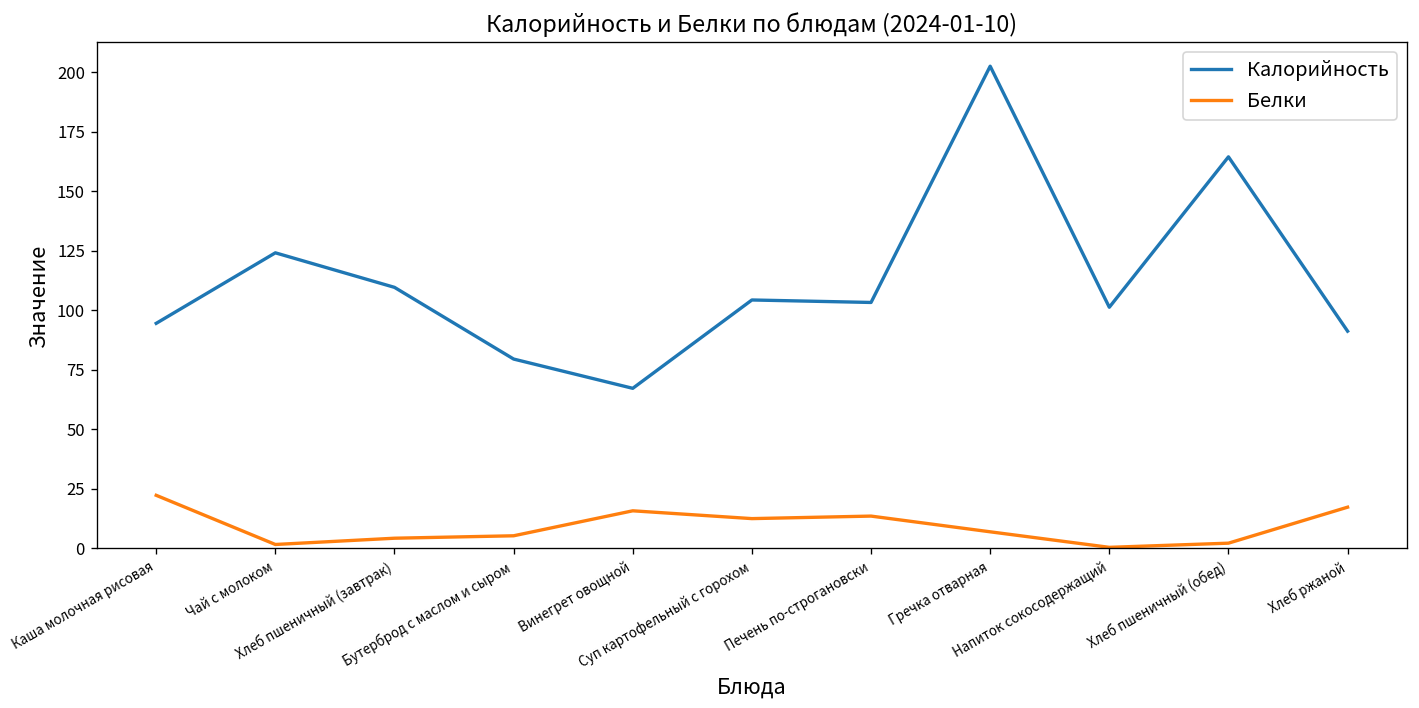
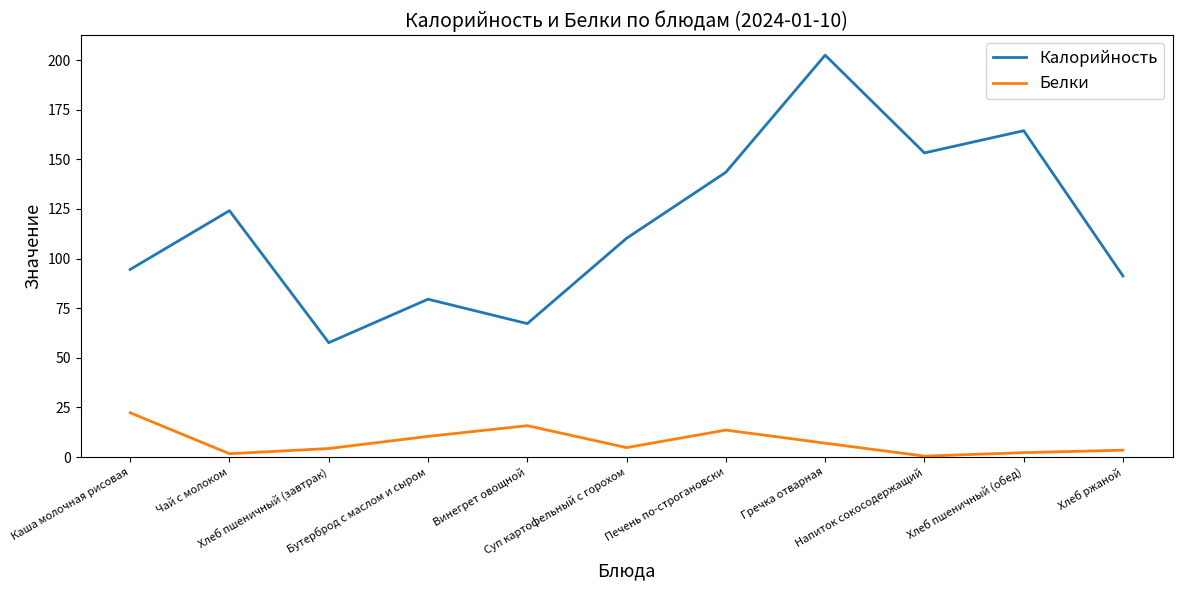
Калорийность, Хлеб пшеничный (завтрак): 110 -> 58
Белки, Бутерброд с маслом и сыром: 5 -> 10
Калорийность, Суп картофельный с горохом: 104 -> 110
Белки, Суп картофельный с горохом: 13 -> 5
Калорийность, Печень по-строгановски: 103 -> 143
Калорийность, Напиток сокосодержащий: 101 -> 153
Белки, Хлеб ржаной: 17 -> 3
